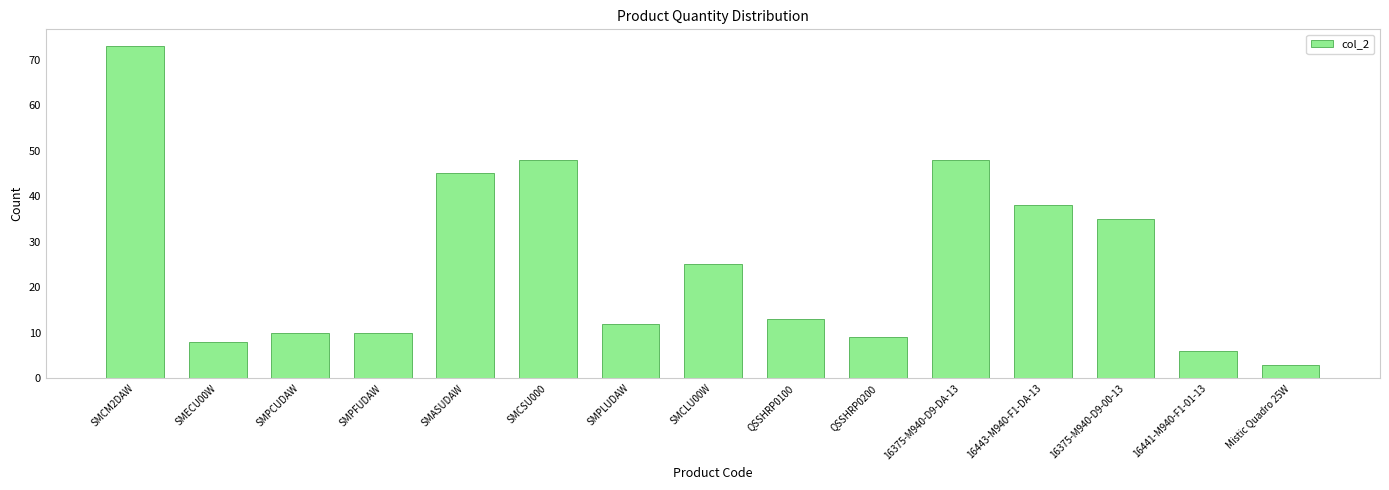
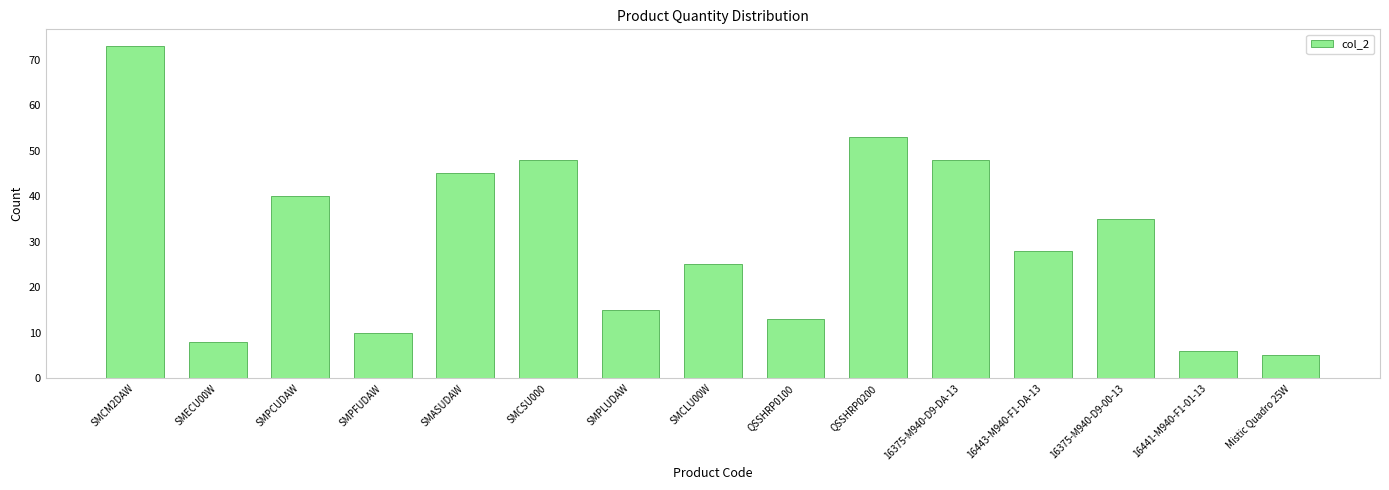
SMPCUDAW: 10 -> 40
SMPLUDAW: 12 -> 15
QSSHRP0200: 9 -> 53
16443-M940-F1-DA-13: 38 -> 28
Mistic Quadro 25W: 3 -> 5
